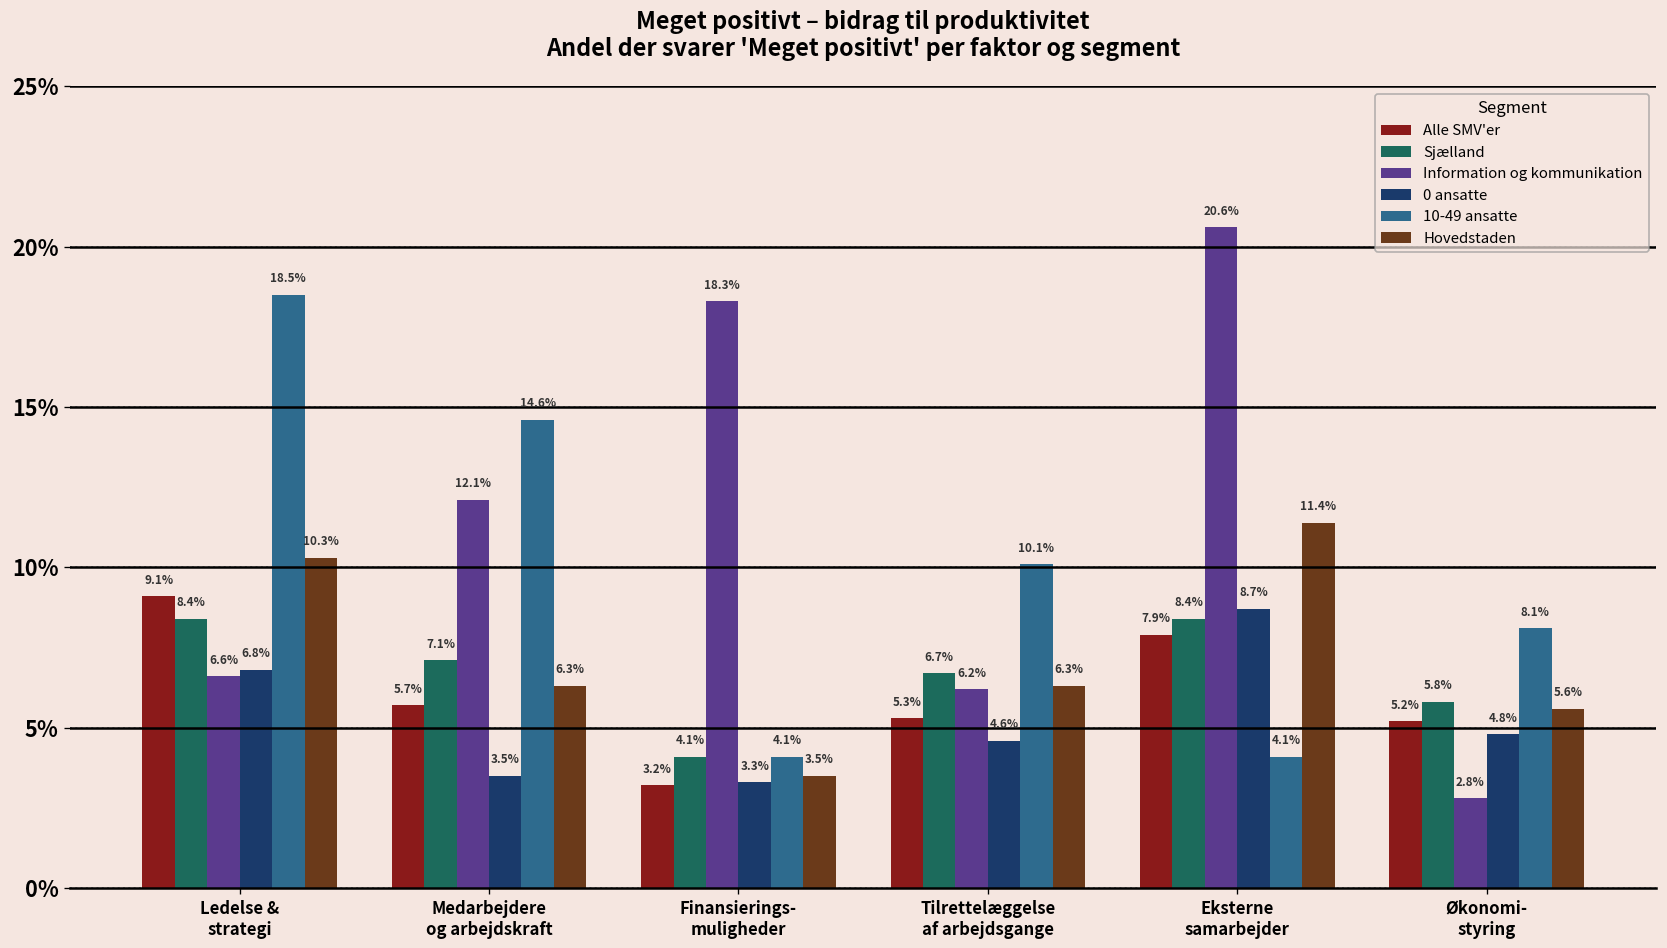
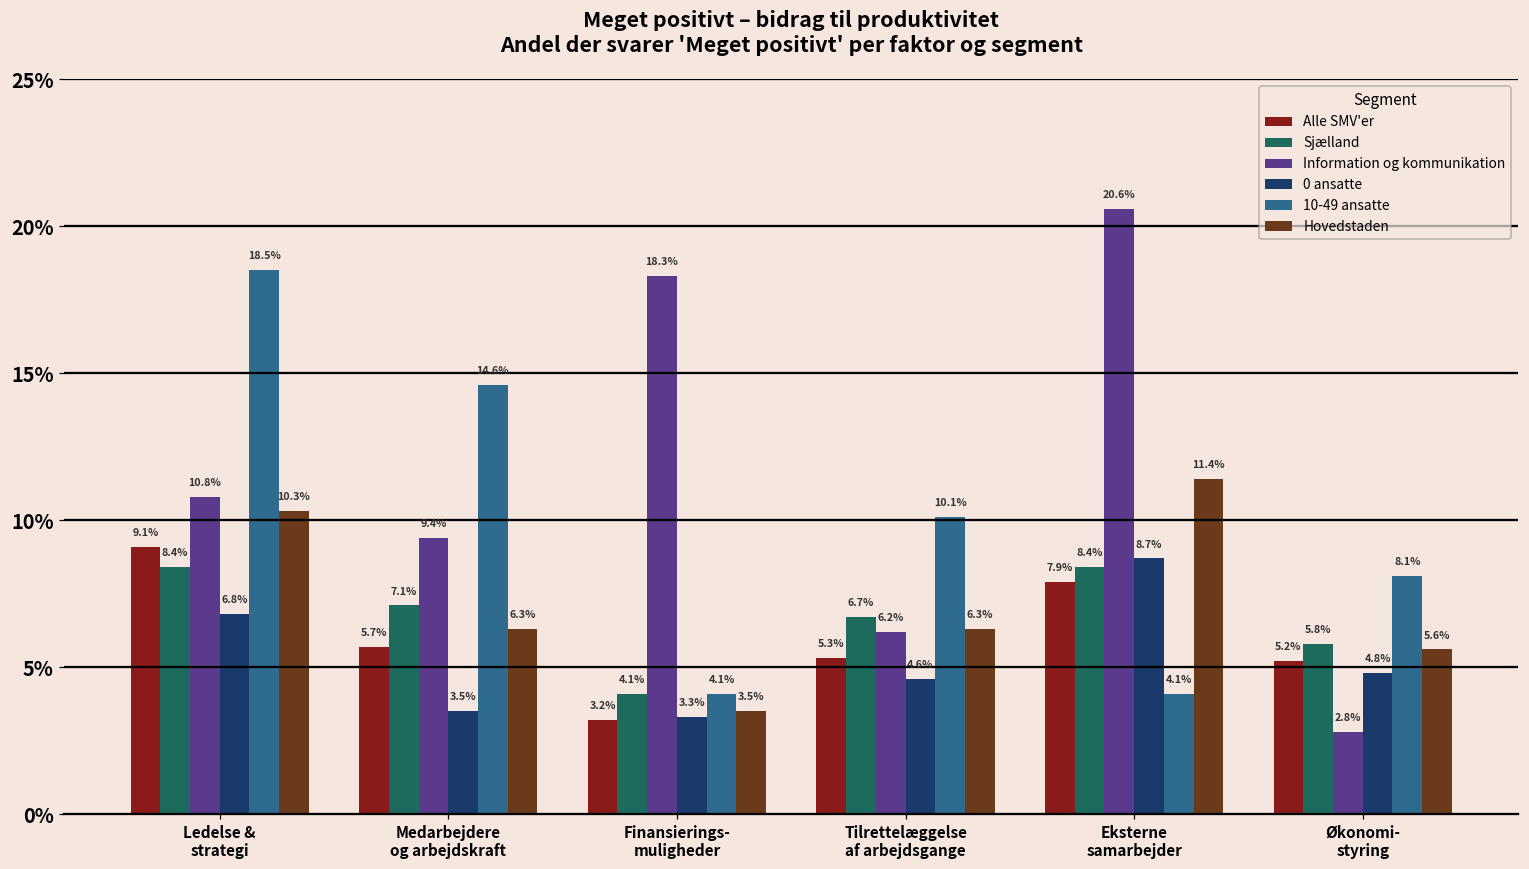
Information og kommunikation, Ledelse & strategi: 6.6% -> 10.8%
Information og kommunikation, Medarbejdere og arbejdskraft: 12.1% -> 9.4%
